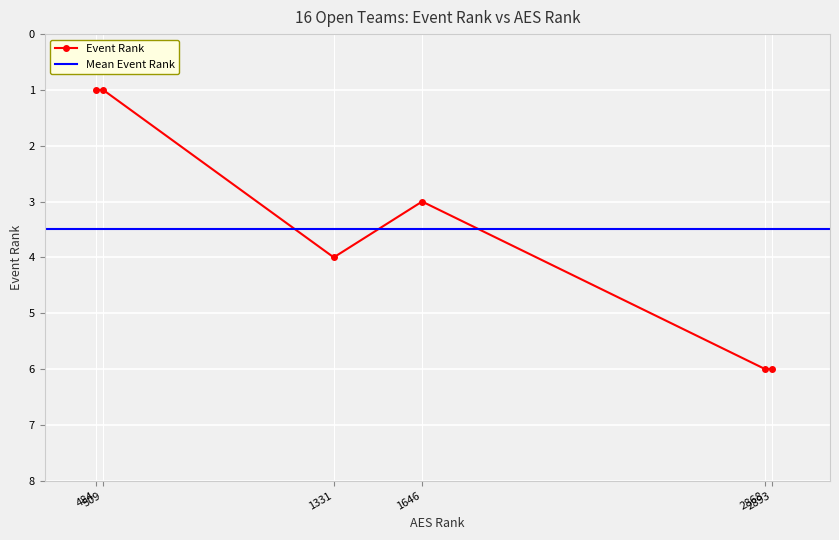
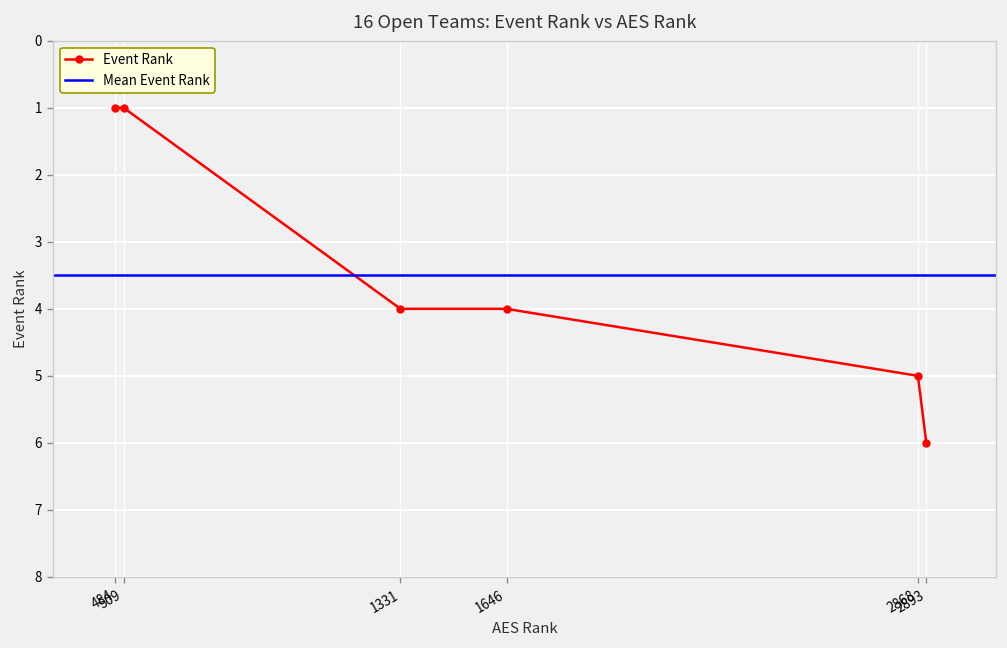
1646: 3 -> 4
2868: 6 -> 5
